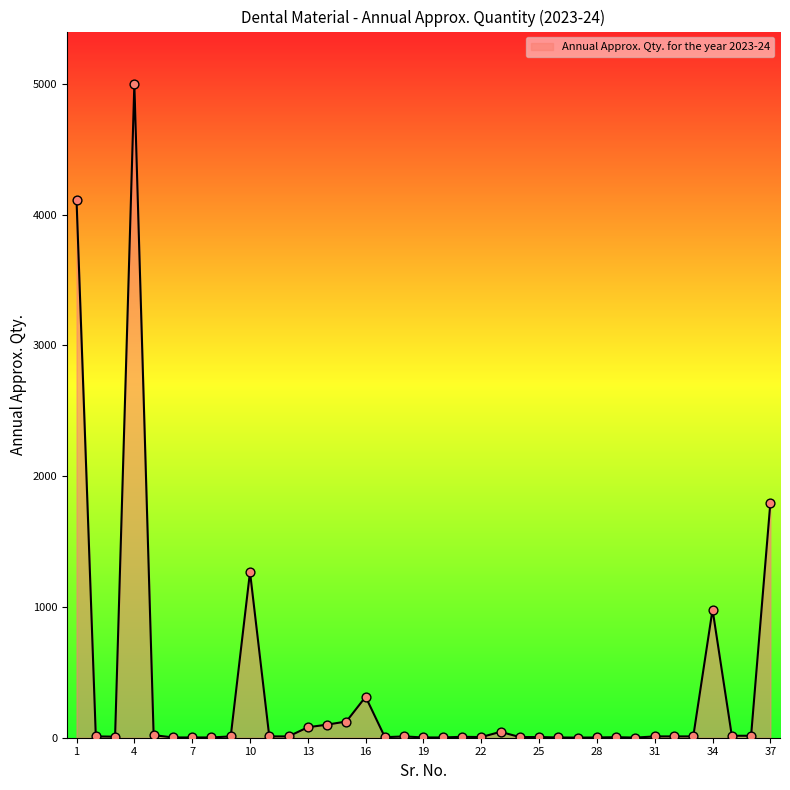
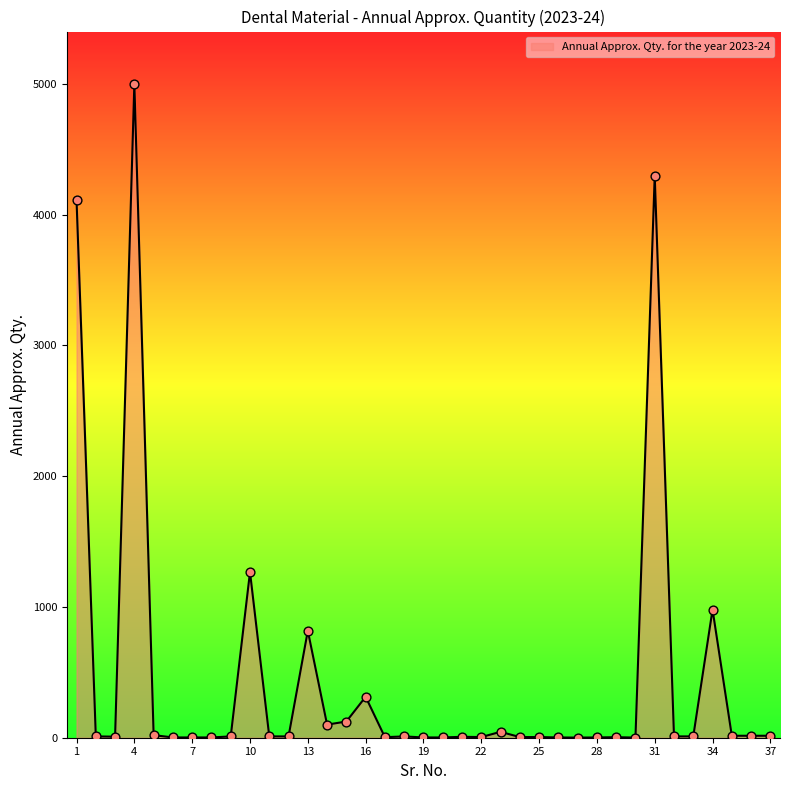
13: 80 -> 820
31: 10 -> 4300
37: 1800 -> 20
